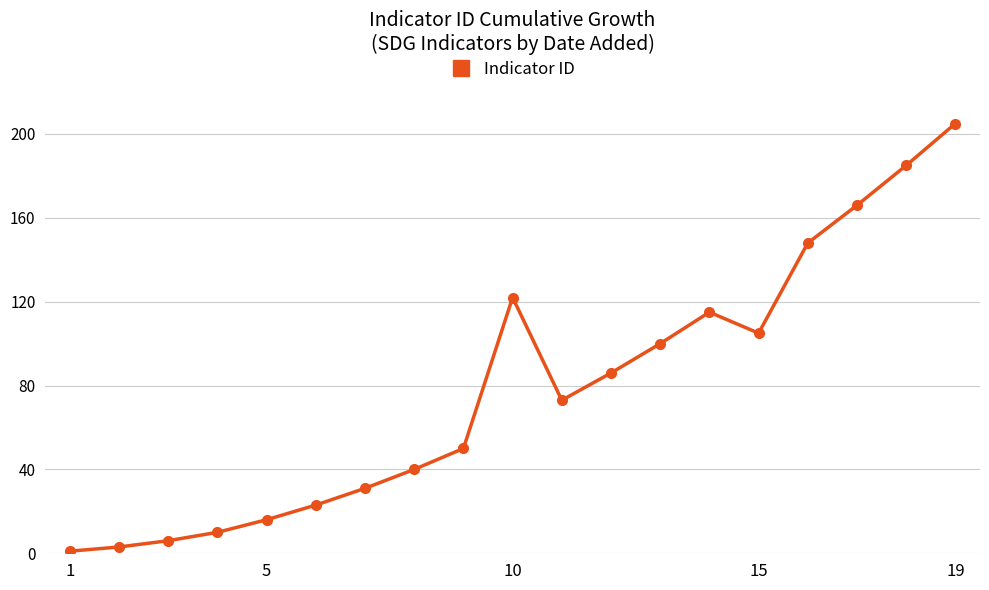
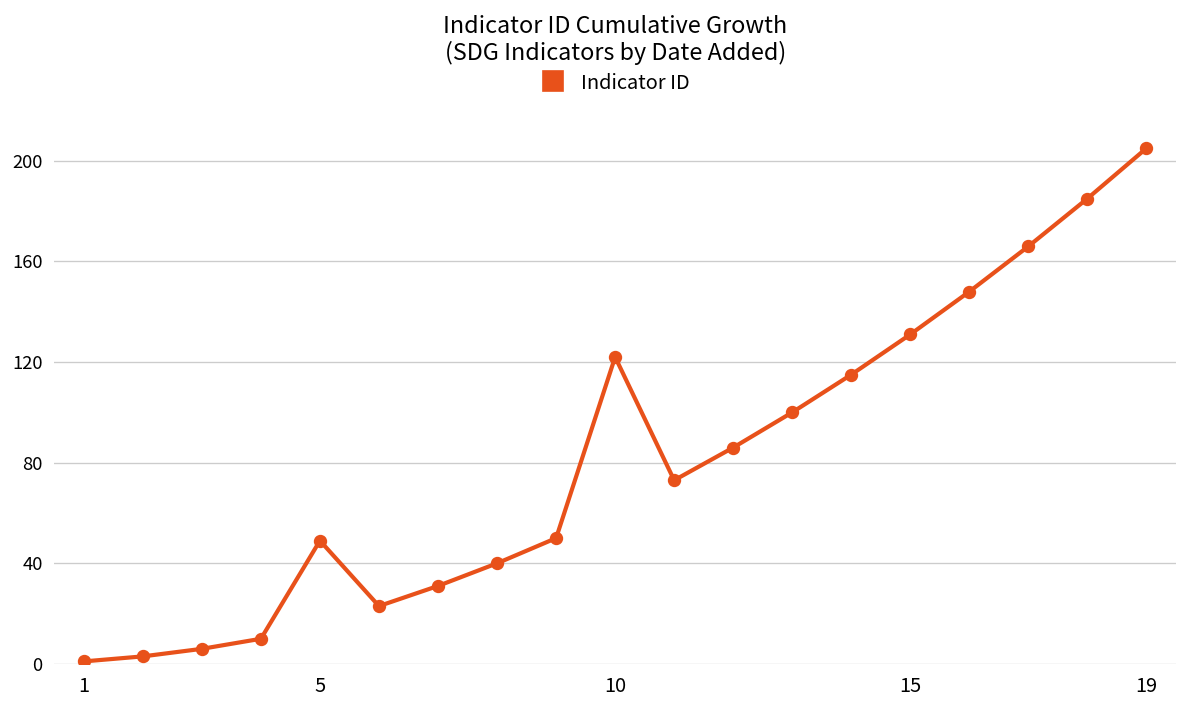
5: 16 -> 49
15: 105 -> 131
